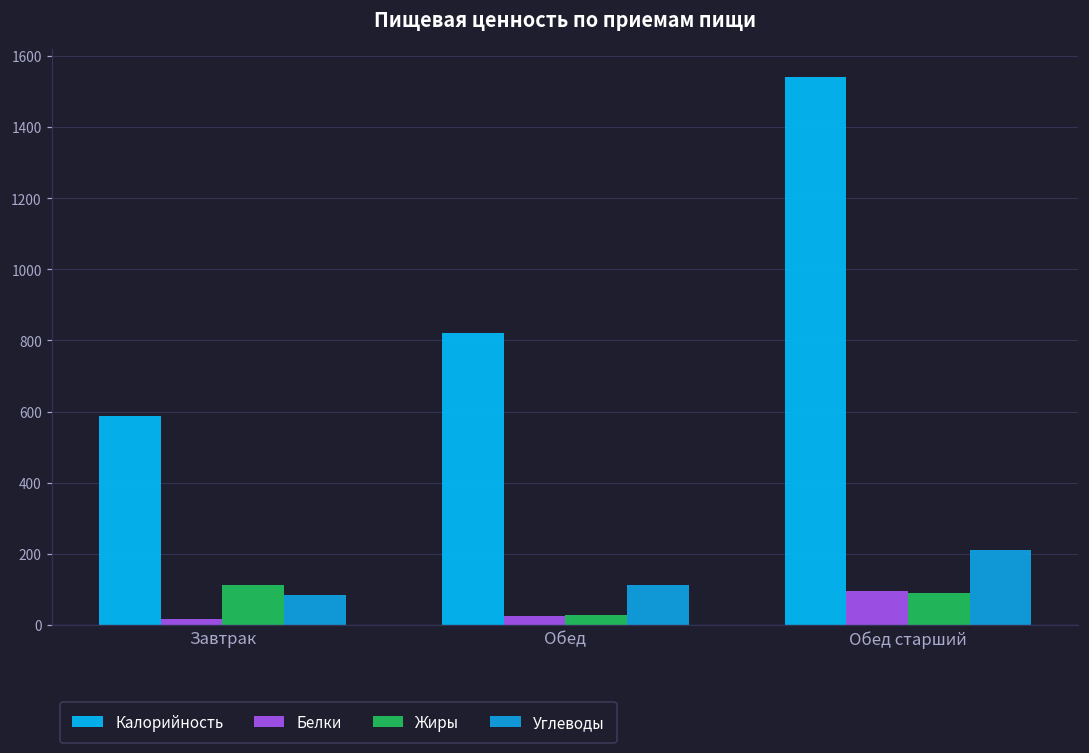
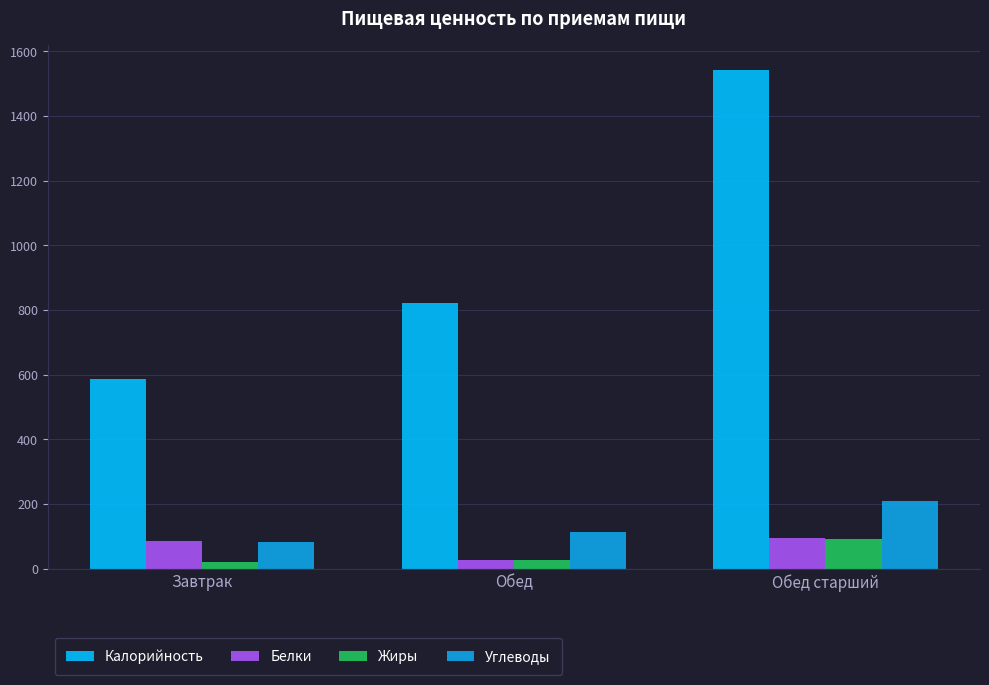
Белки, Завтрак: 20 -> 90
Жиры, Завтрак: 110 -> 20
